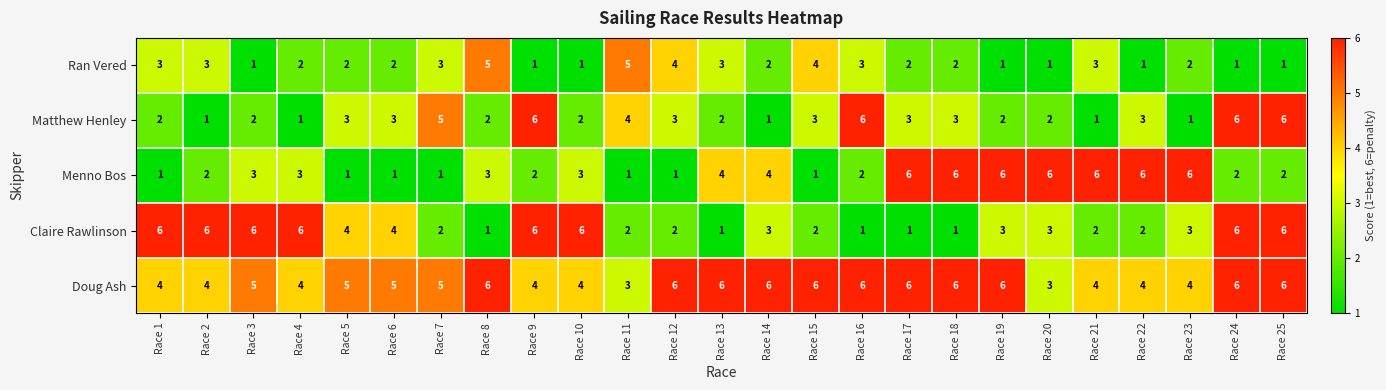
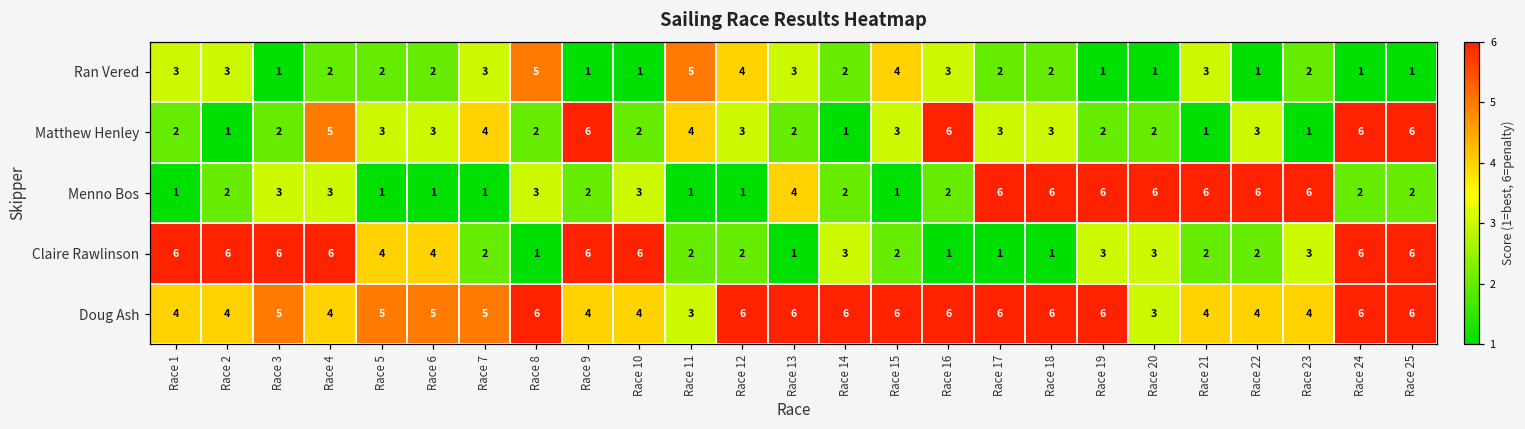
Matthew Henley, Race 4: 1 -> 5
Matthew Henley, Race 7: 5 -> 4
Menno Bos, Race 14: 4 -> 2
